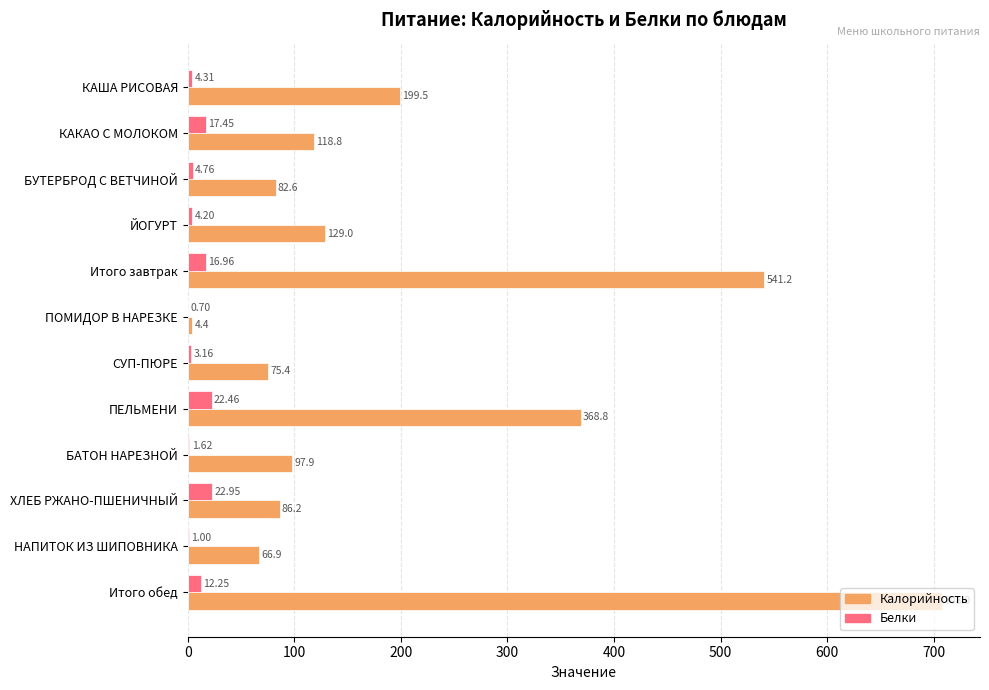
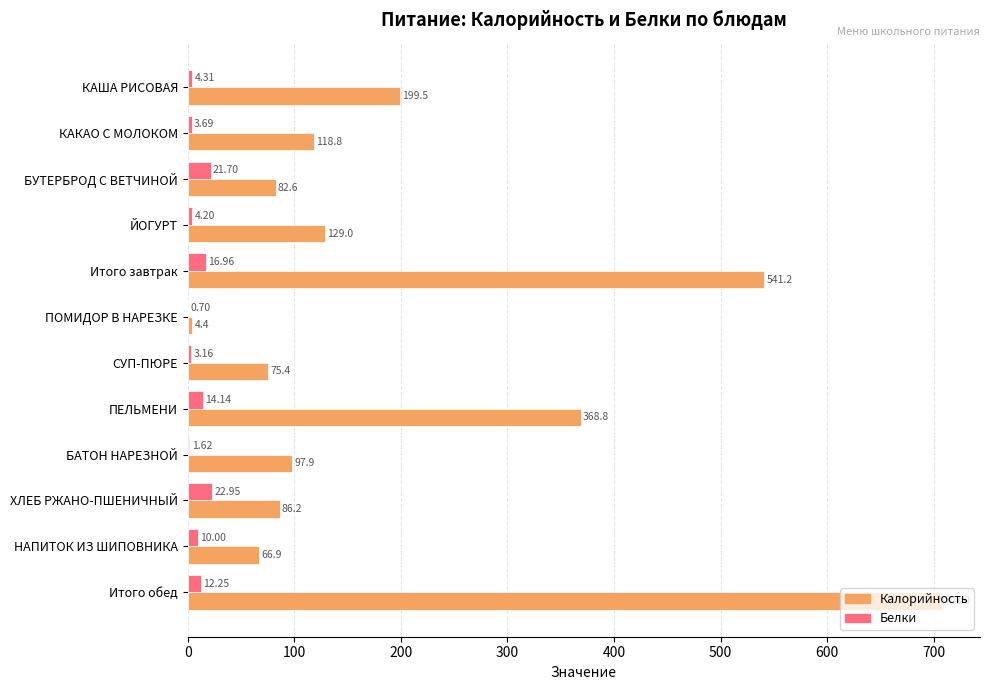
Белки, КАКАО С МОЛОКОМ: 17.45 -> 3.69
Белки, БУТЕРБРОД С ВЕТЧИНОЙ: 4.76 -> 21.70
Белки, ПЕЛЬМЕНИ: 22.46 -> 14.14
Белки, НАПИТОК ИЗ ШИПОВНИКА: 1.00 -> 10.00
